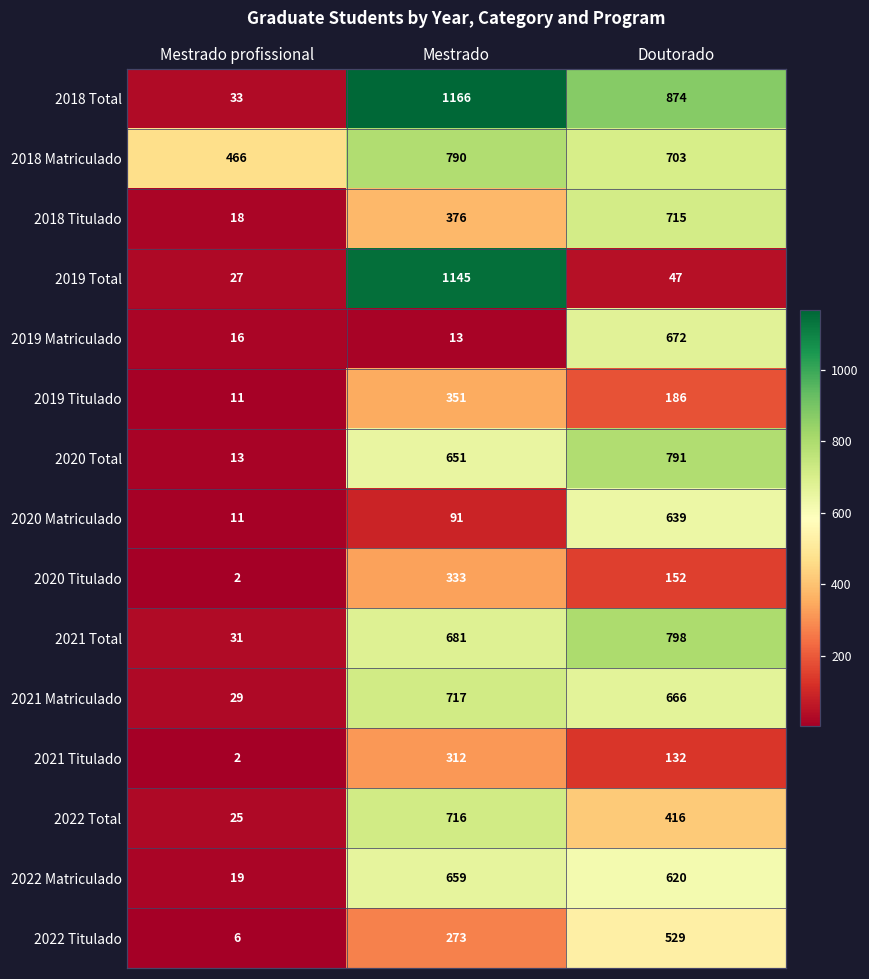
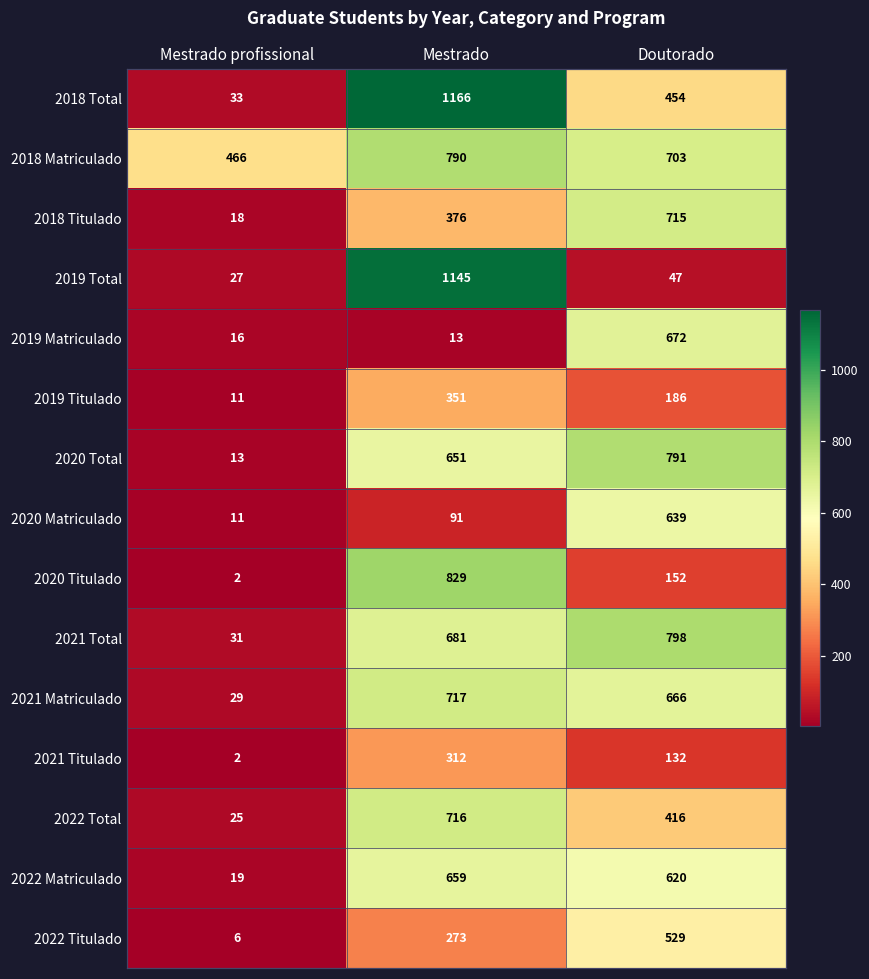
2018 Total, Doutorado: 874 -> 454
2020 Titulado, Mestrado: 333 -> 829
